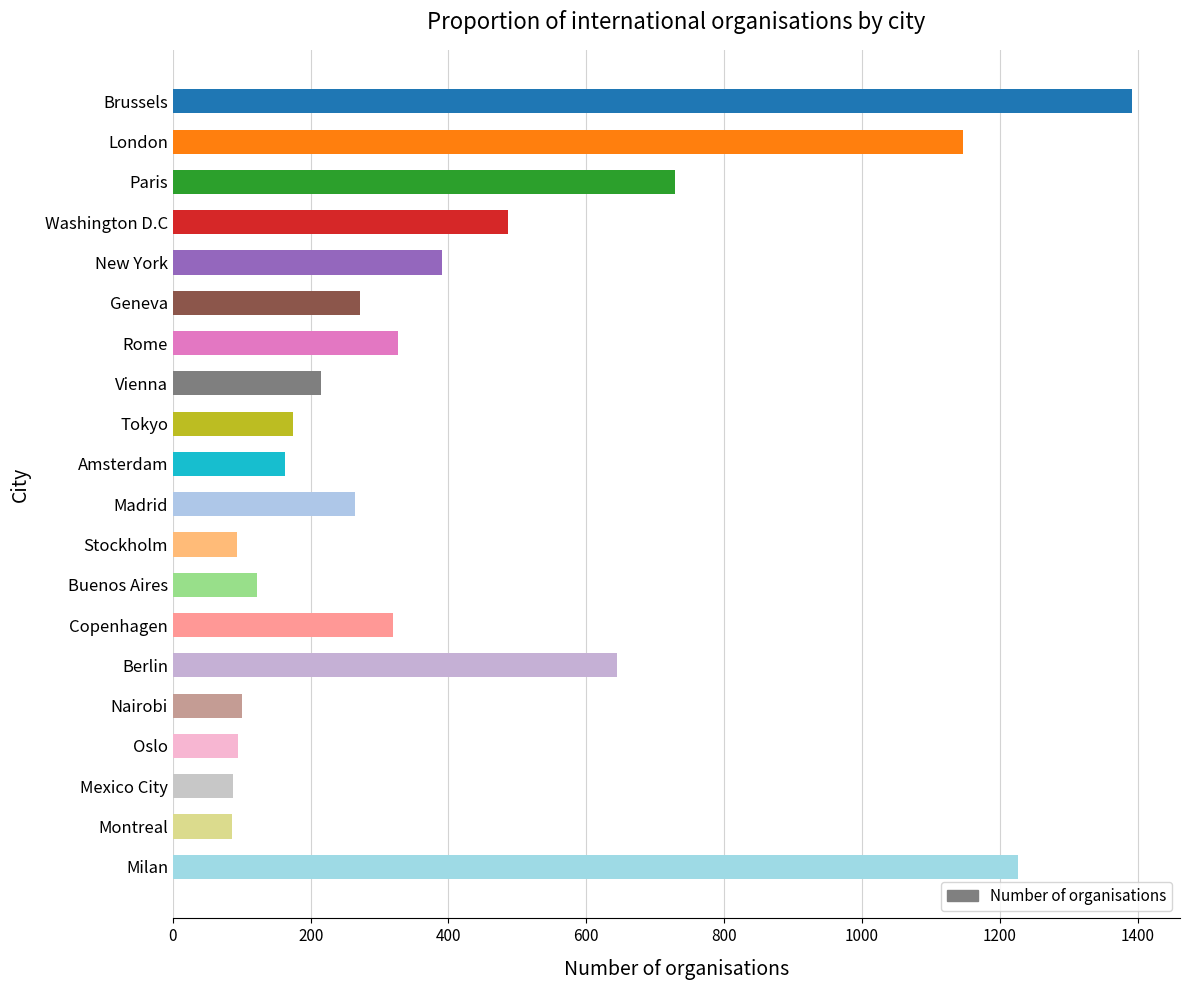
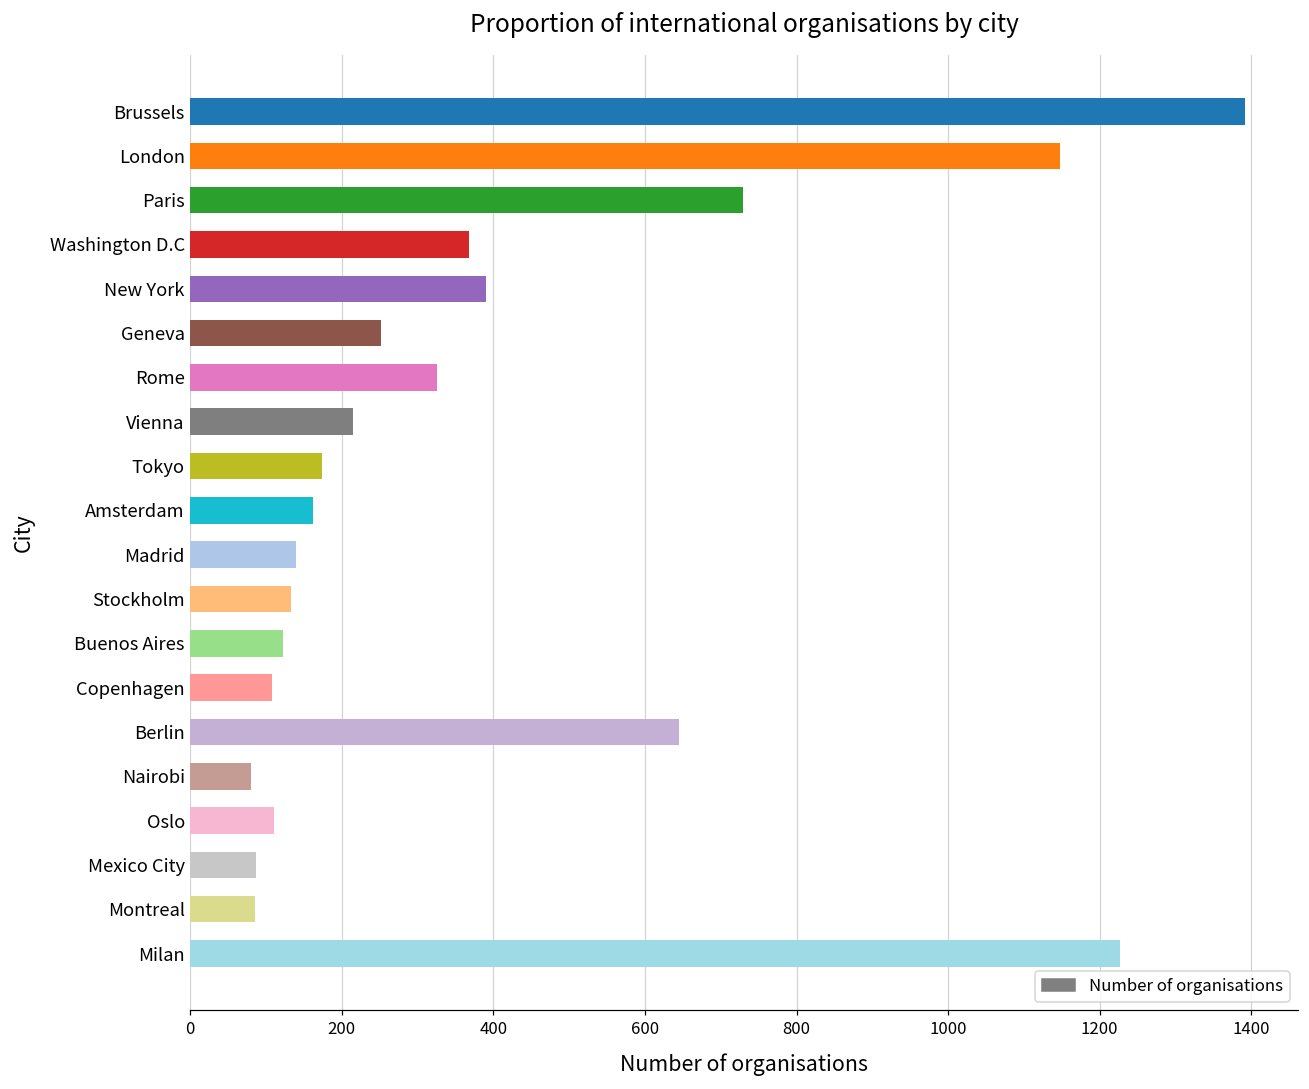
Washington D.C: 490 -> 370
Geneva: 270 -> 250
Madrid: 270 -> 140
Stockholm: 90 -> 130
Copenhagen: 320 -> 110
Nairobi: 100 -> 80
Oslo: 100 -> 110
